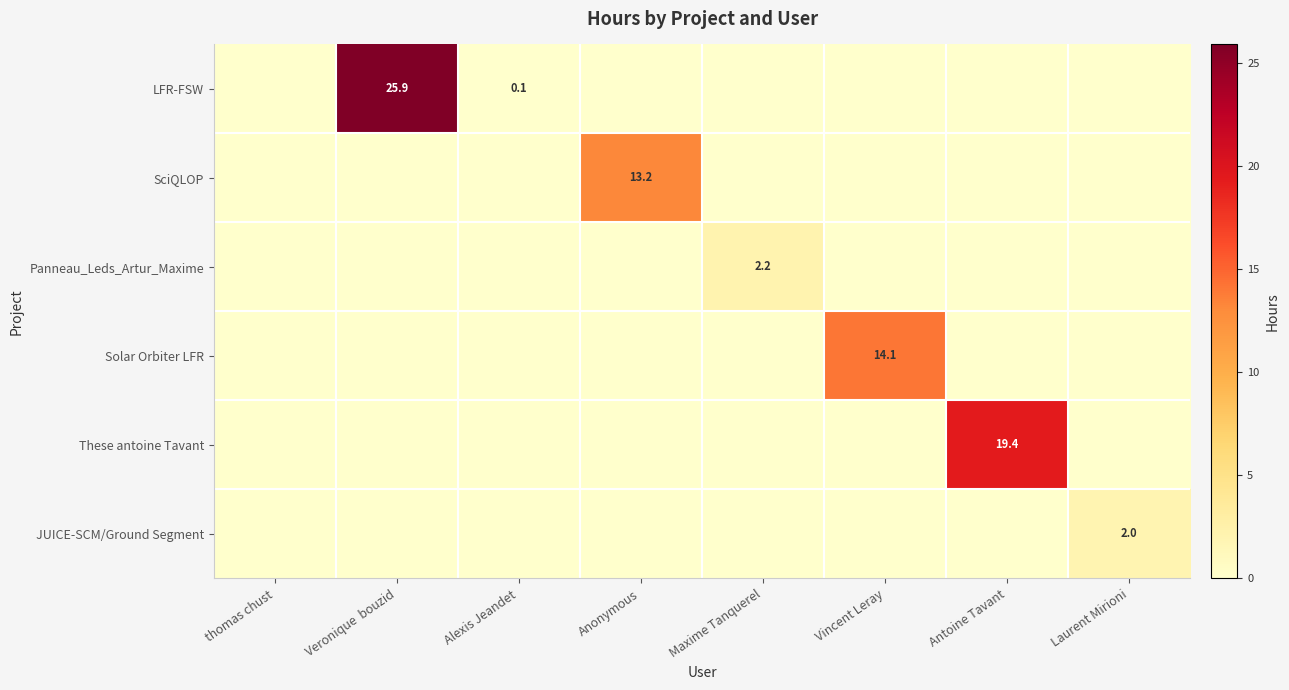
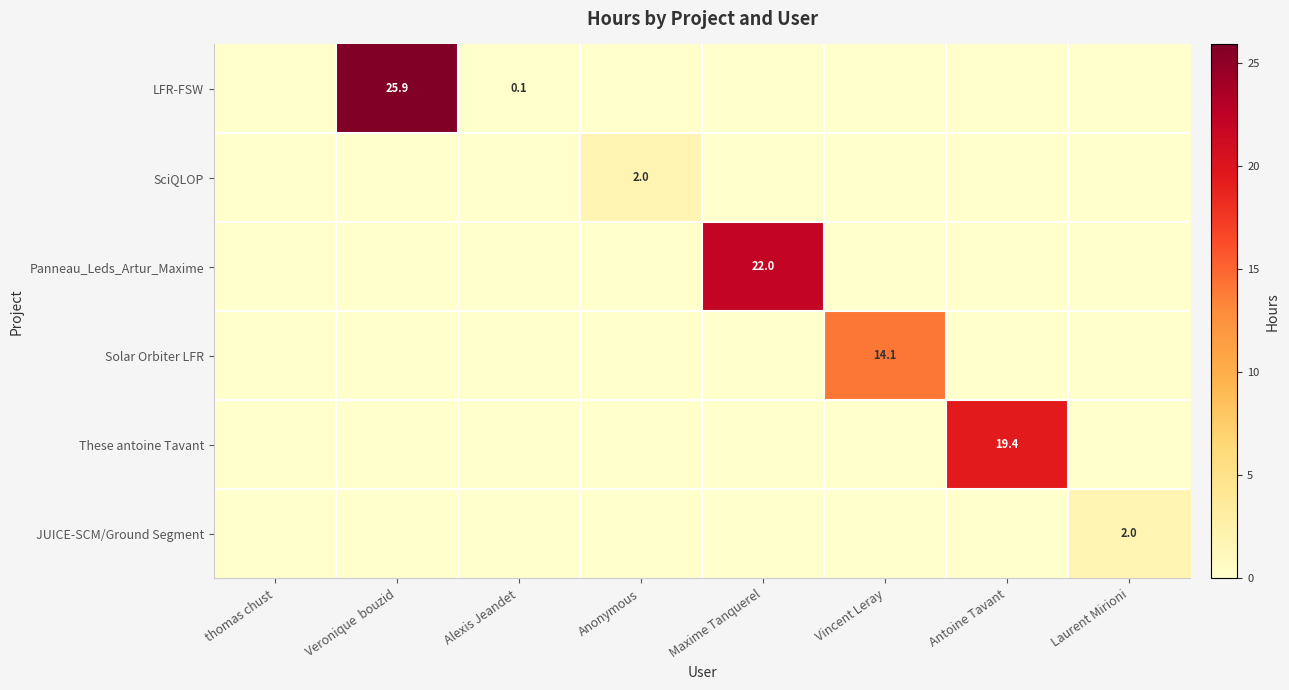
SciQLOP, Anonymous: 13.2 -> 2.0
Panneau_Leds_Artur_Maxime, Maxime Tanquerel: 2.2 -> 22.0
